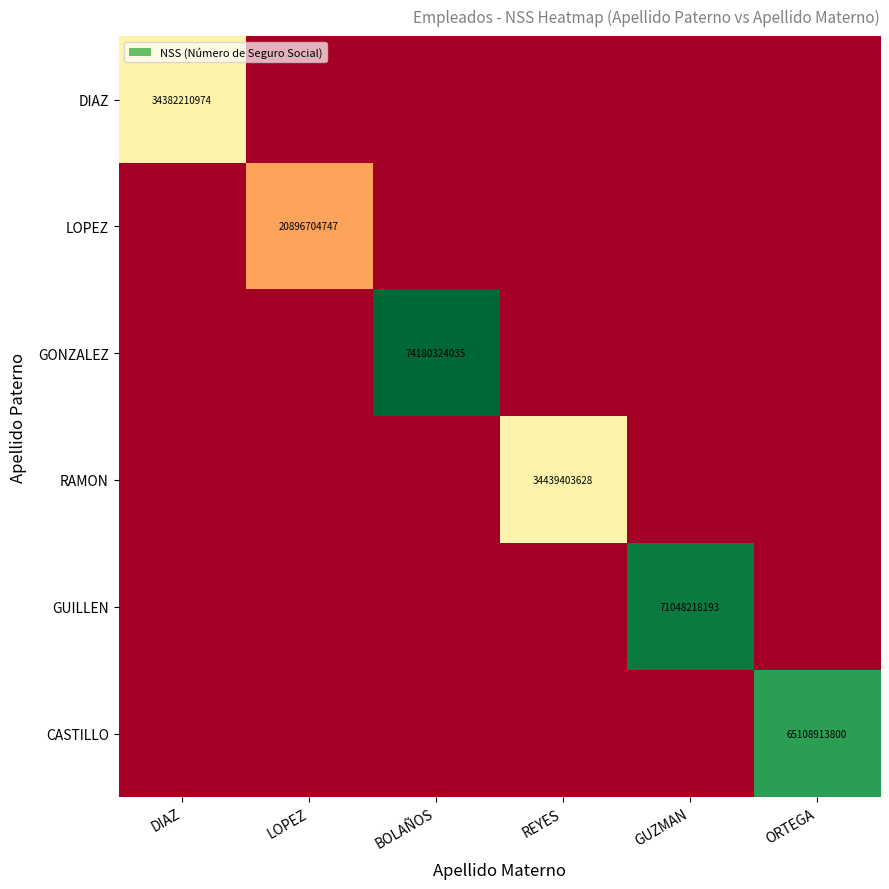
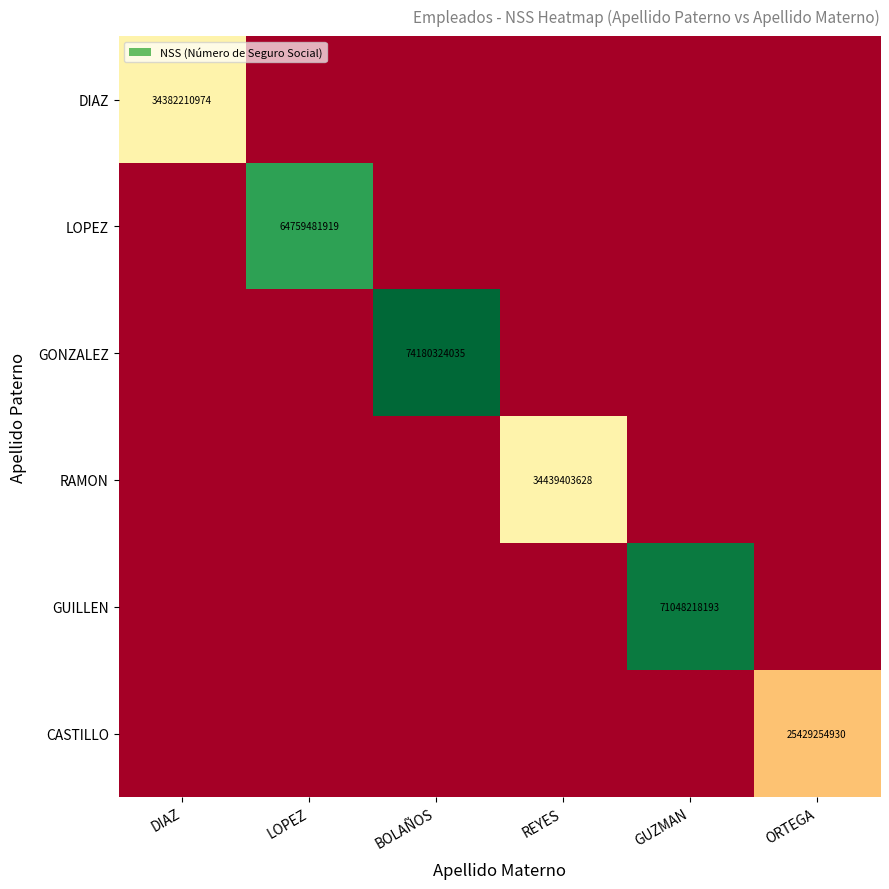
LOPEZ, LOPEZ: 20896704747 -> 64759481919
CASTILLO, ORTEGA: 65108913800 -> 25429254930
